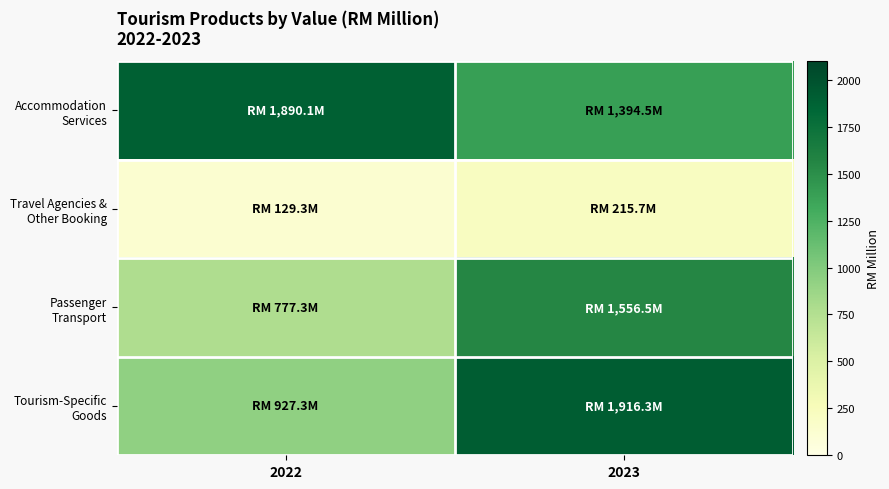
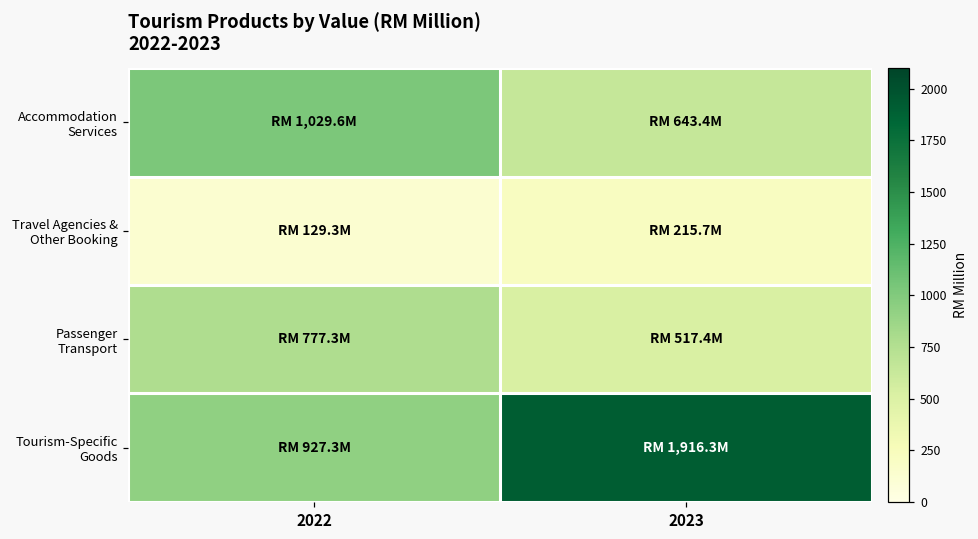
Accommodation Services, 2022: 1,890.1M -> 1,029.6M
Accommodation Services, 2023: 1,394.5M -> 643.4M
Passenger Transport, 2023: 1,556.5M -> 517.4M
